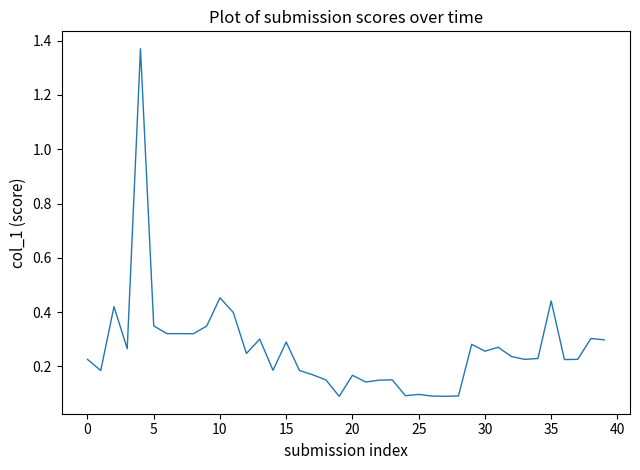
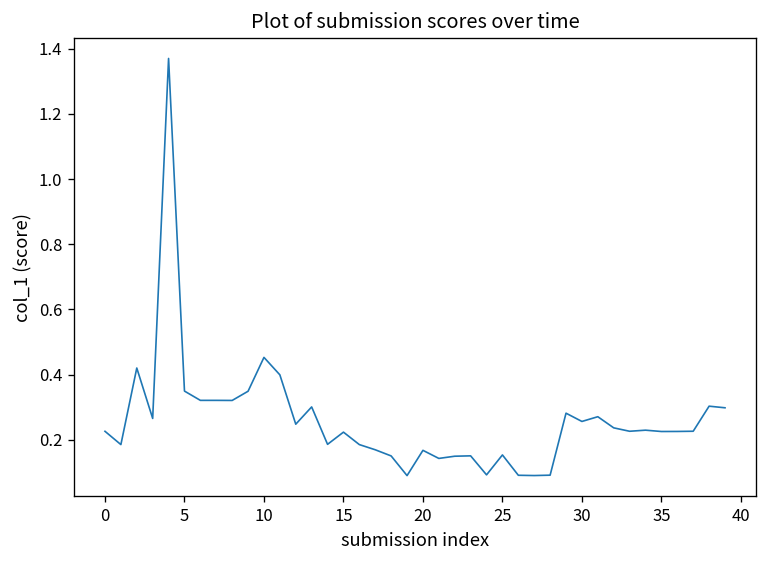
15: 0.29 -> 0.22
25: 0.10 -> 0.15
35: 0.44 -> 0.23
